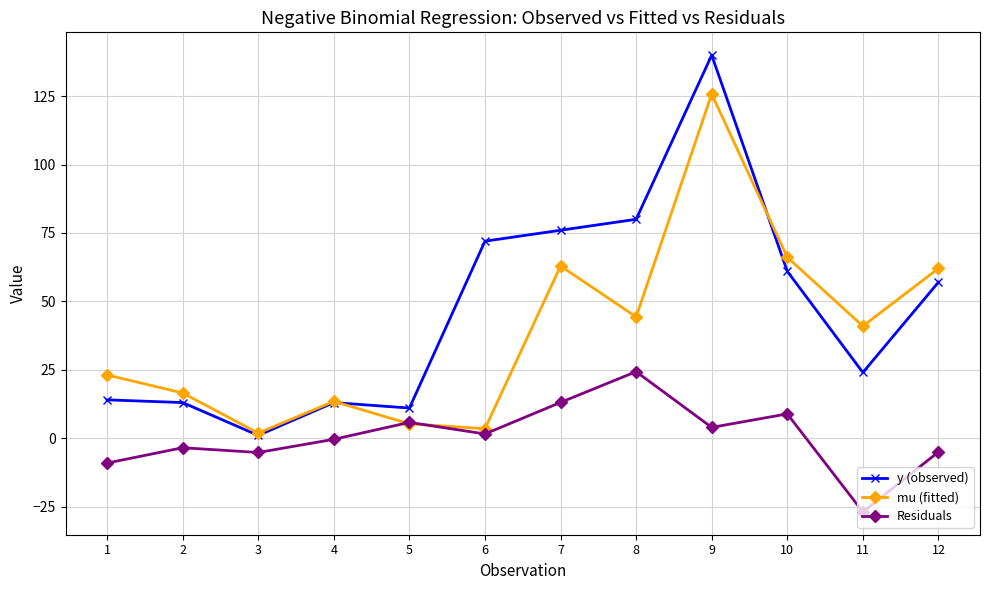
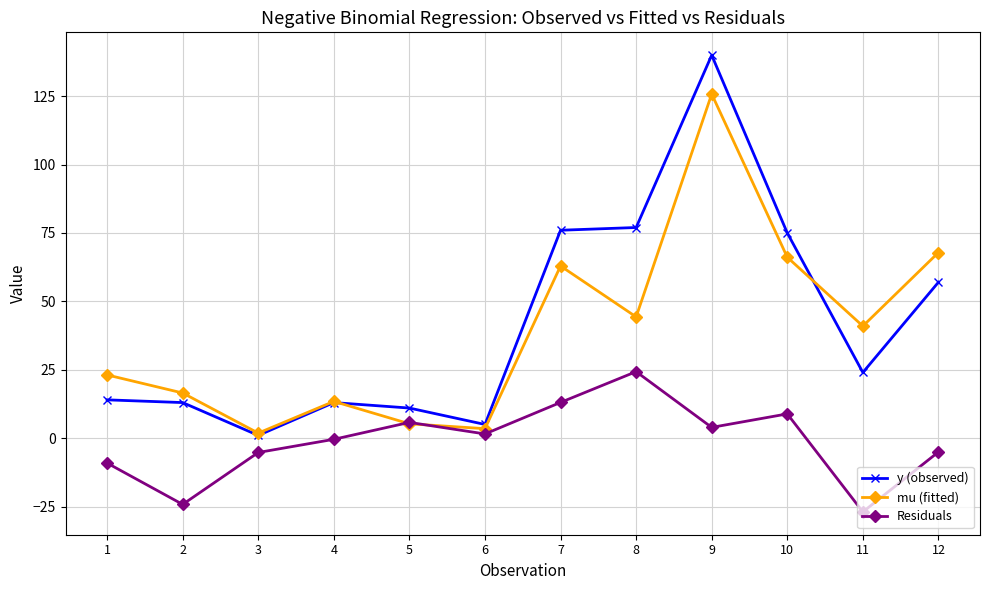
Residuals, 2: -4 -> -24
y (observed), 6: 72 -> 5
y (observed), 8: 80 -> 77
y (observed), 10: 61 -> 75
mu (fitted), 12: 62 -> 68
